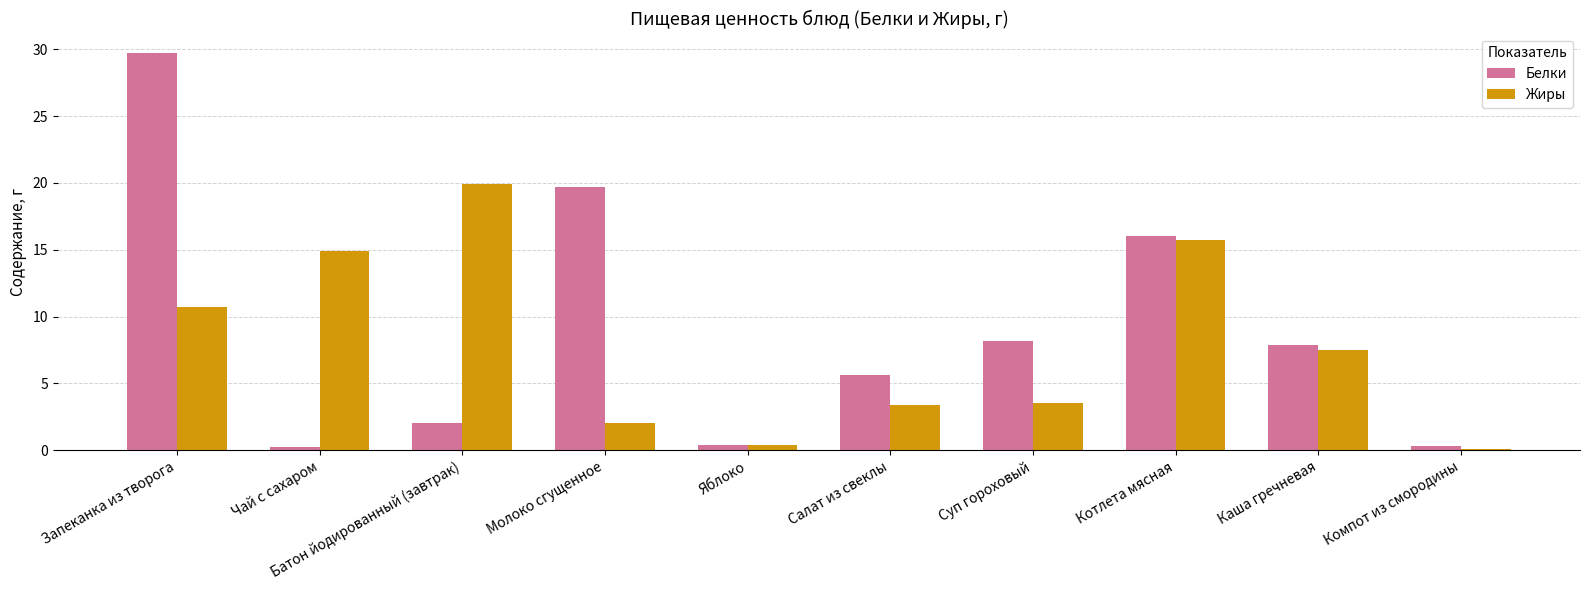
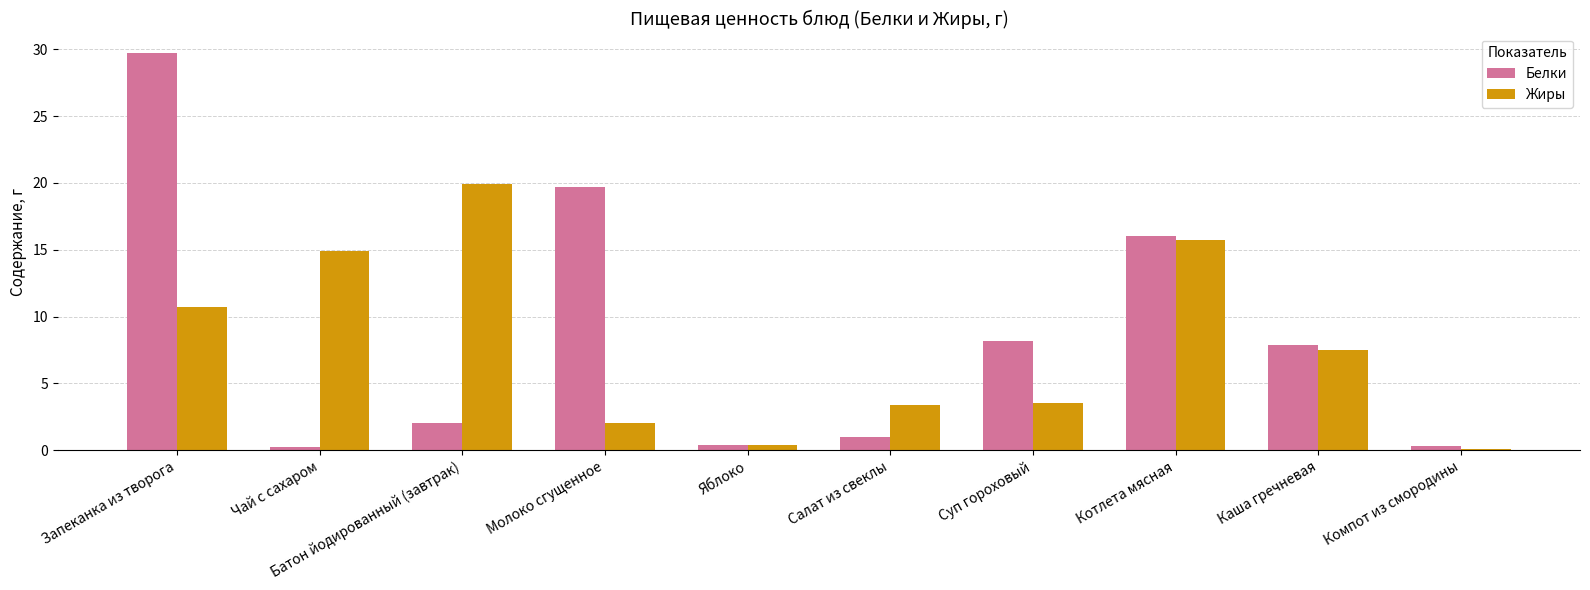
Белки, Салат из свеклы: 5.6 -> 1.0
